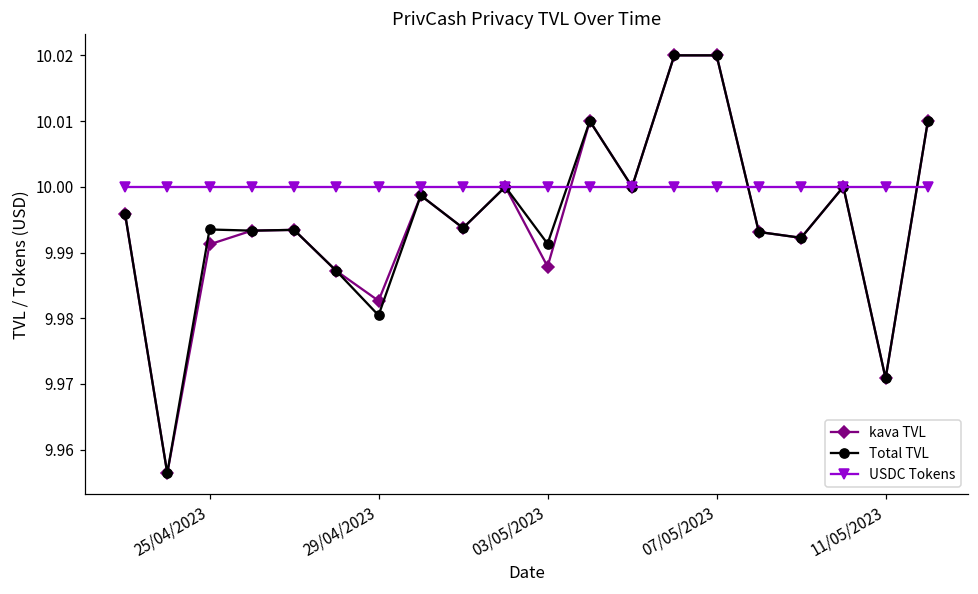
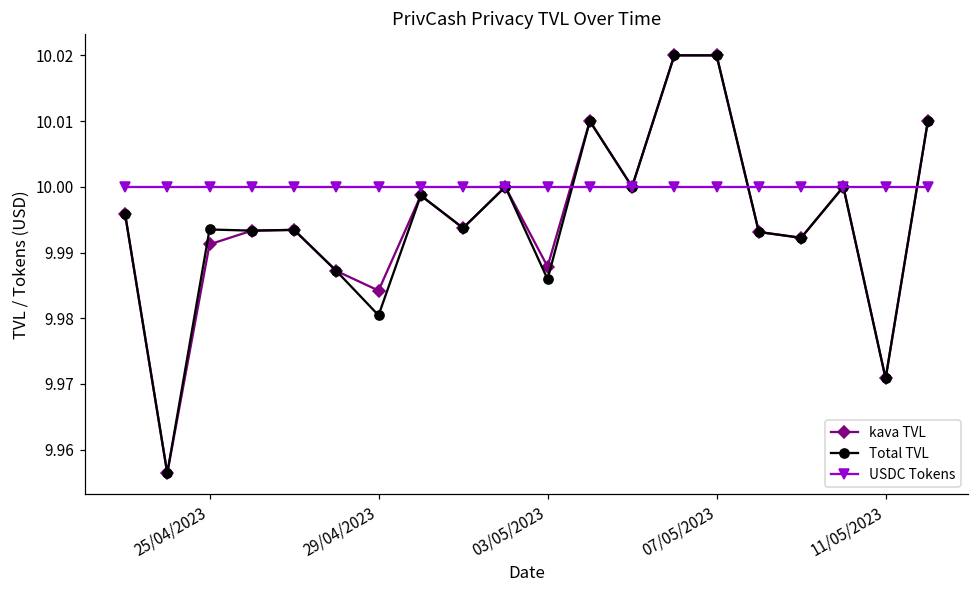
kava TVL, 29/04/2023: 9.983 -> 9.984
Total TVL, 03/05/2023: 9.991 -> 9.986
